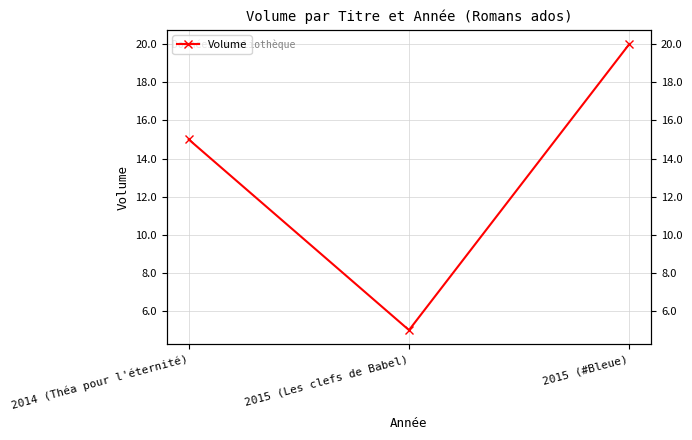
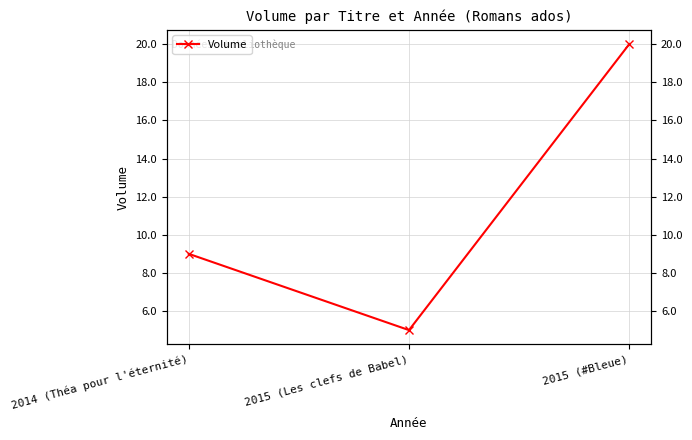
2014 (Théa pour l'éternité): 15 -> 9
